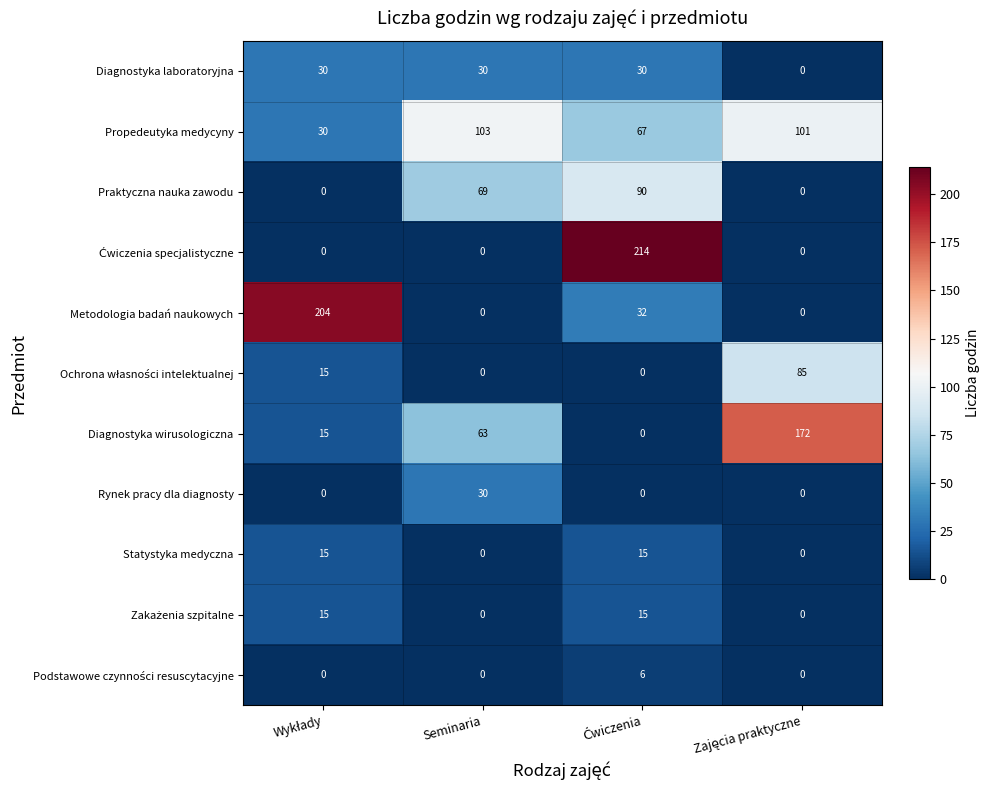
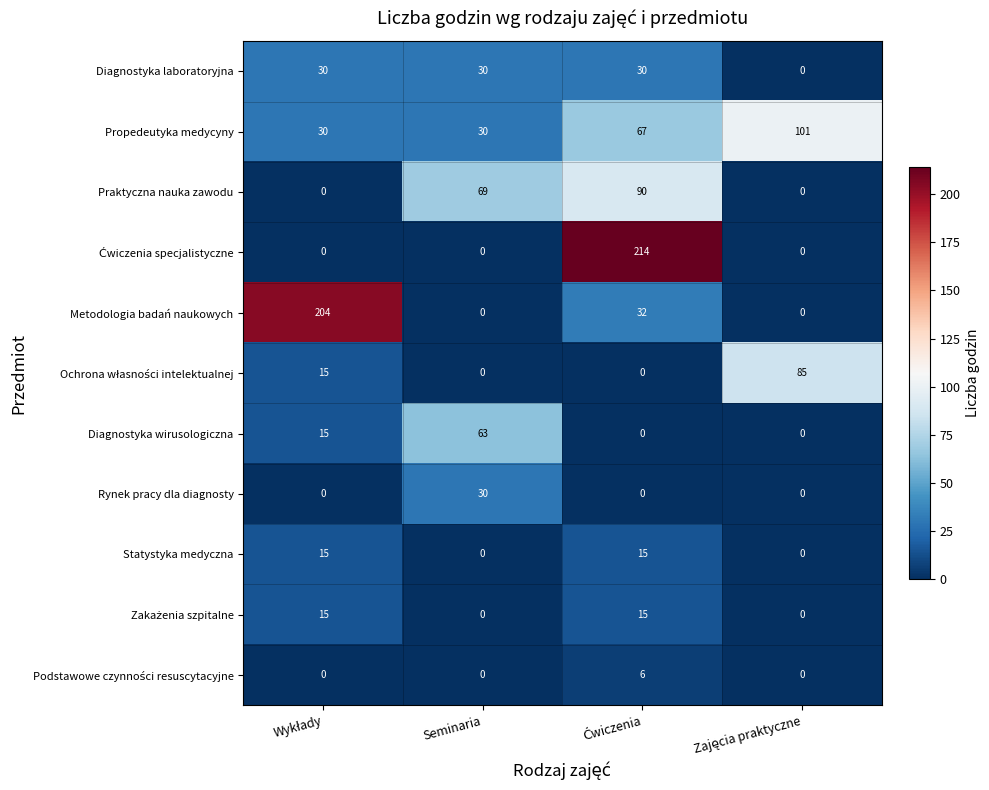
Propedeutyka medycyny, Seminaria: 103 -> 30
Diagnostyka wirusologiczna, Zajęcia praktyczne: 172 -> 0
